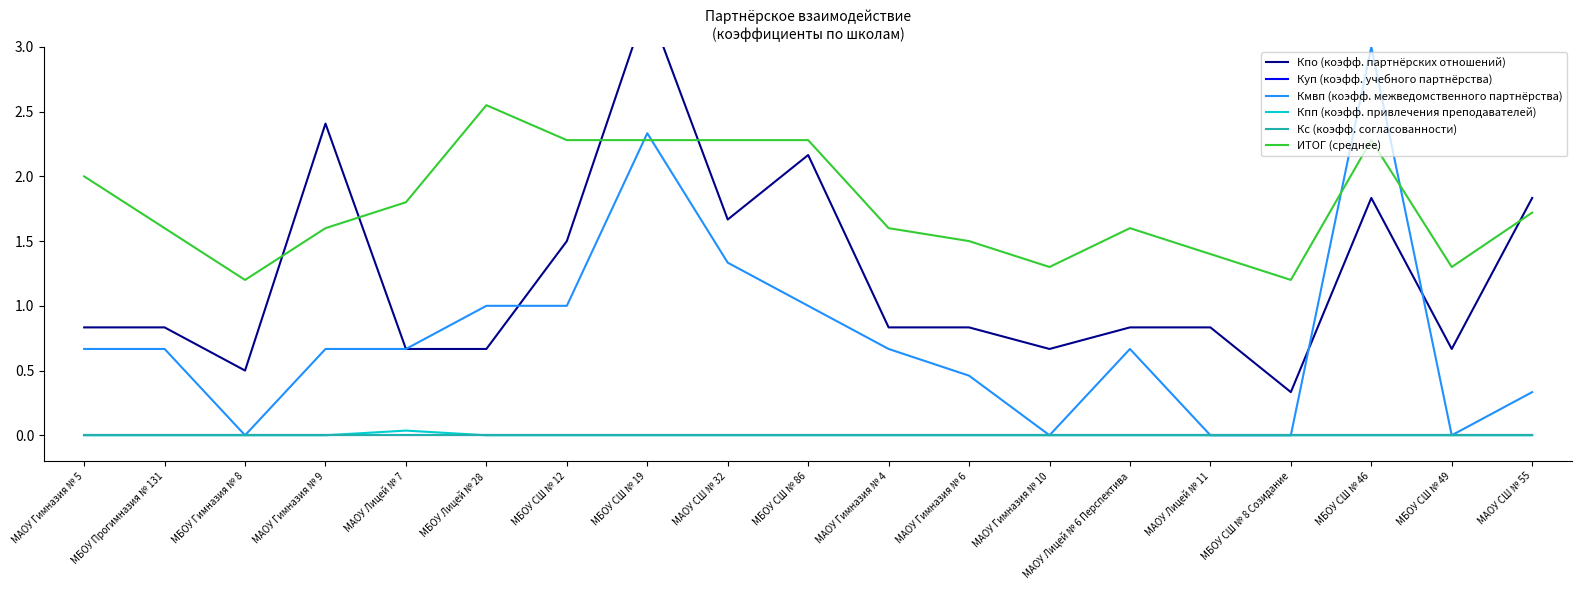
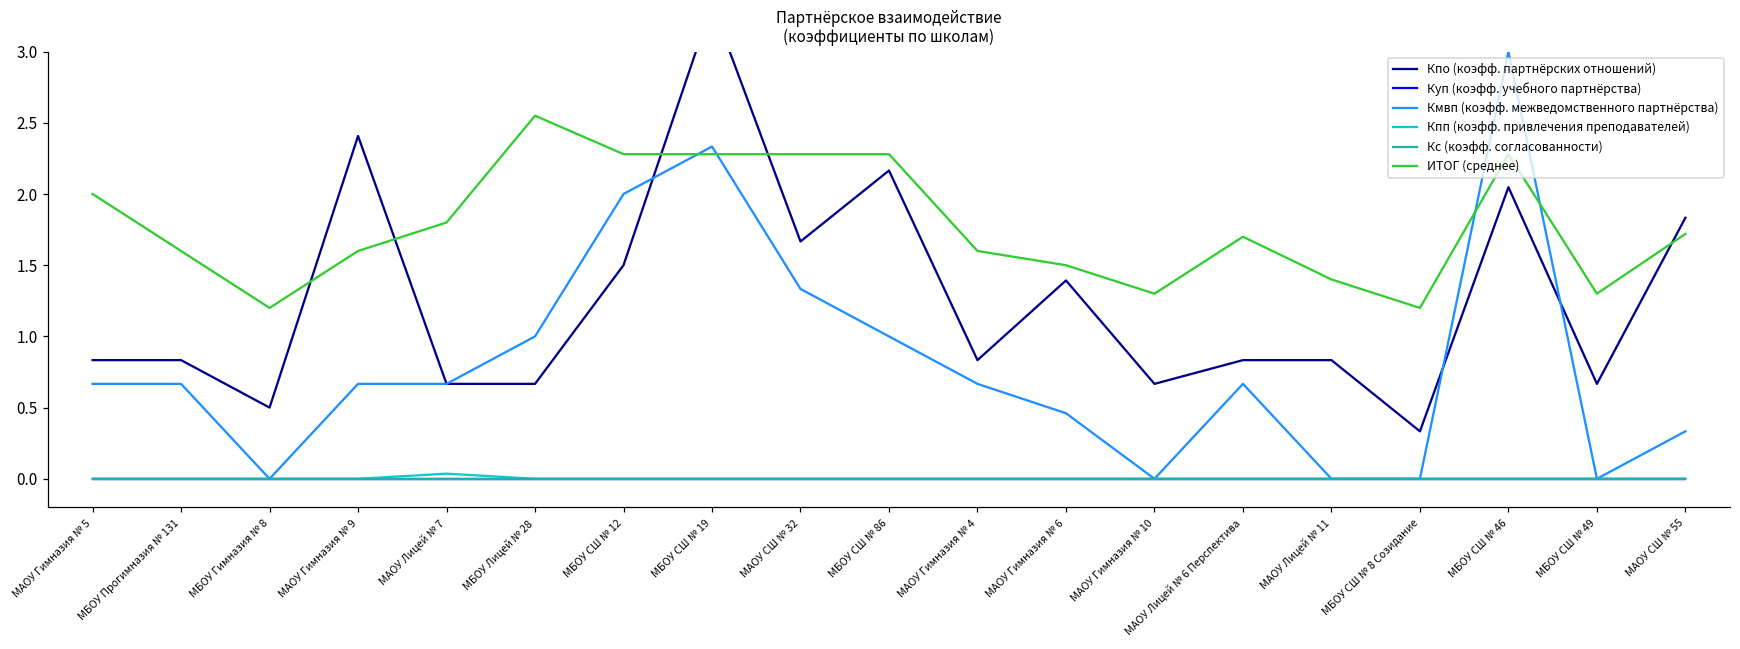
Кмвп (коэфф. межведомственного партнёрства), МБОУ СШ № 12: 1 -> 2
Кпо (коэфф. партнёрских отношений), МАОУ Гимназия № 6: 0.83 -> 1.39
ИТОГ (среднее), МАОУ Лицей № 6 Перспектива: 1.6 -> 1.7
Кпо (коэфф. партнёрских отношений), МБОУ СШ № 46: 1.83 -> 2.05
